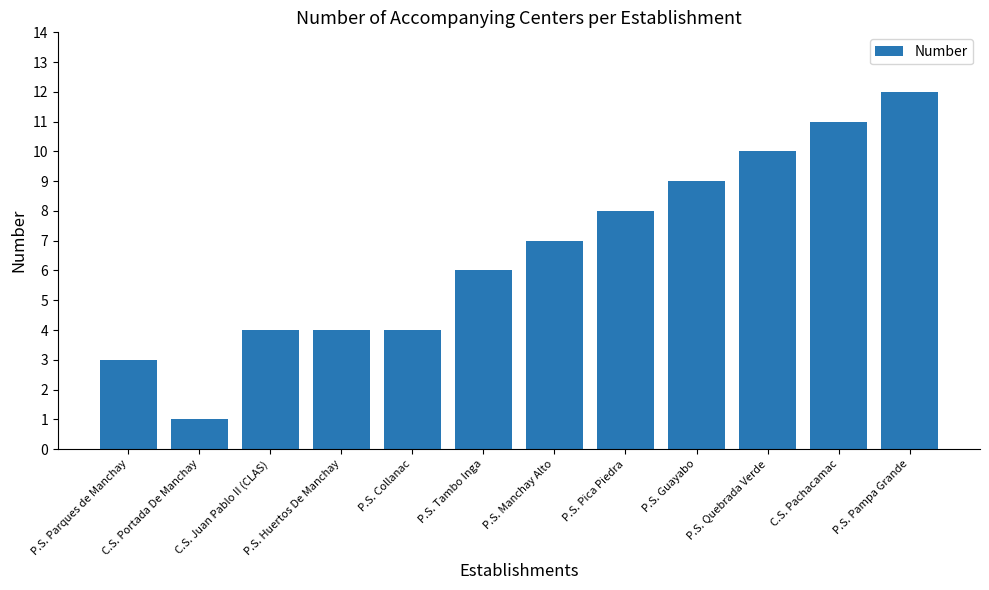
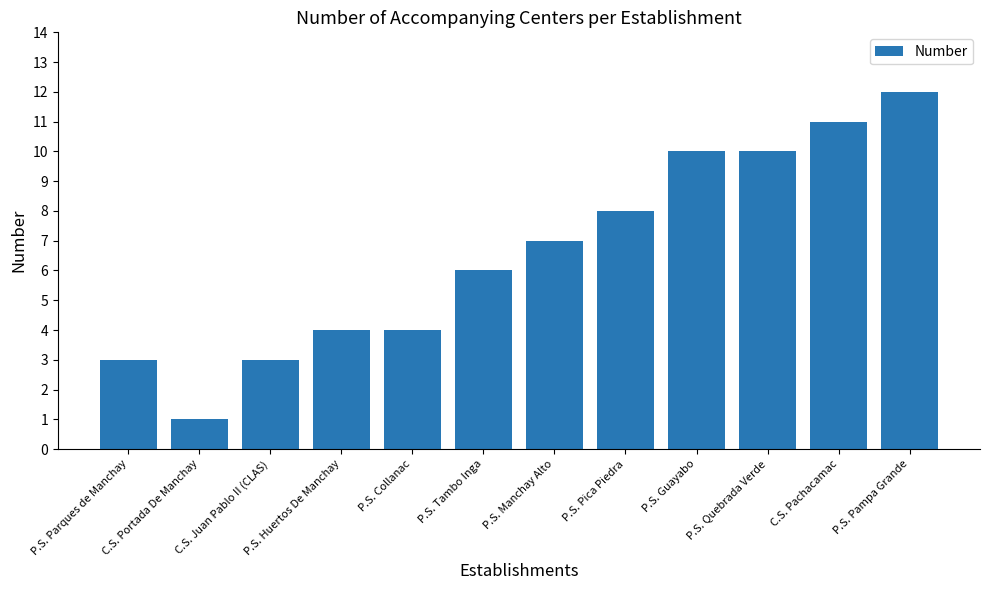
C.S. Juan Pablo II (CLAS): 4 -> 3
P.S. Guayabo: 9 -> 10
